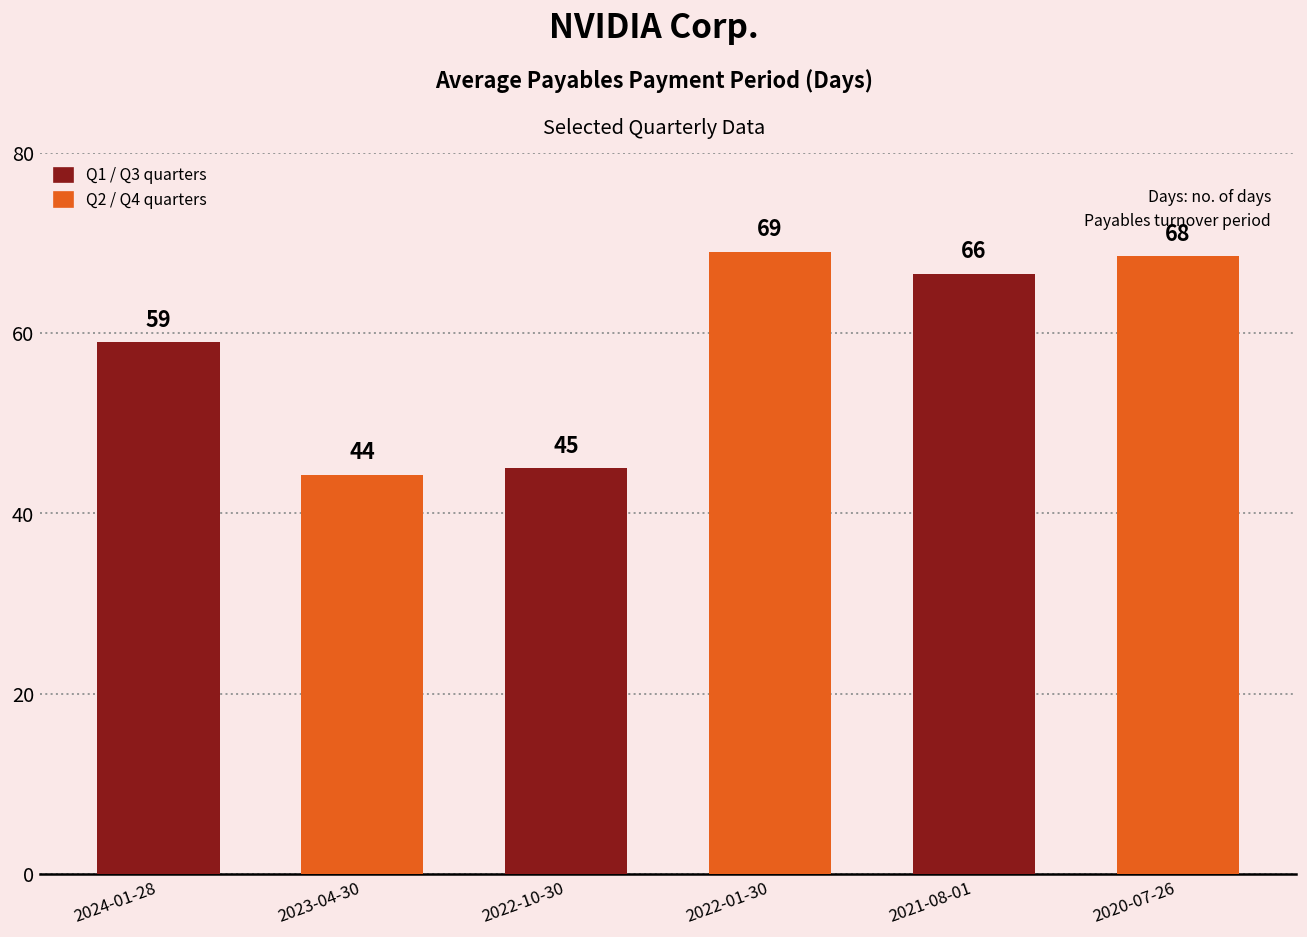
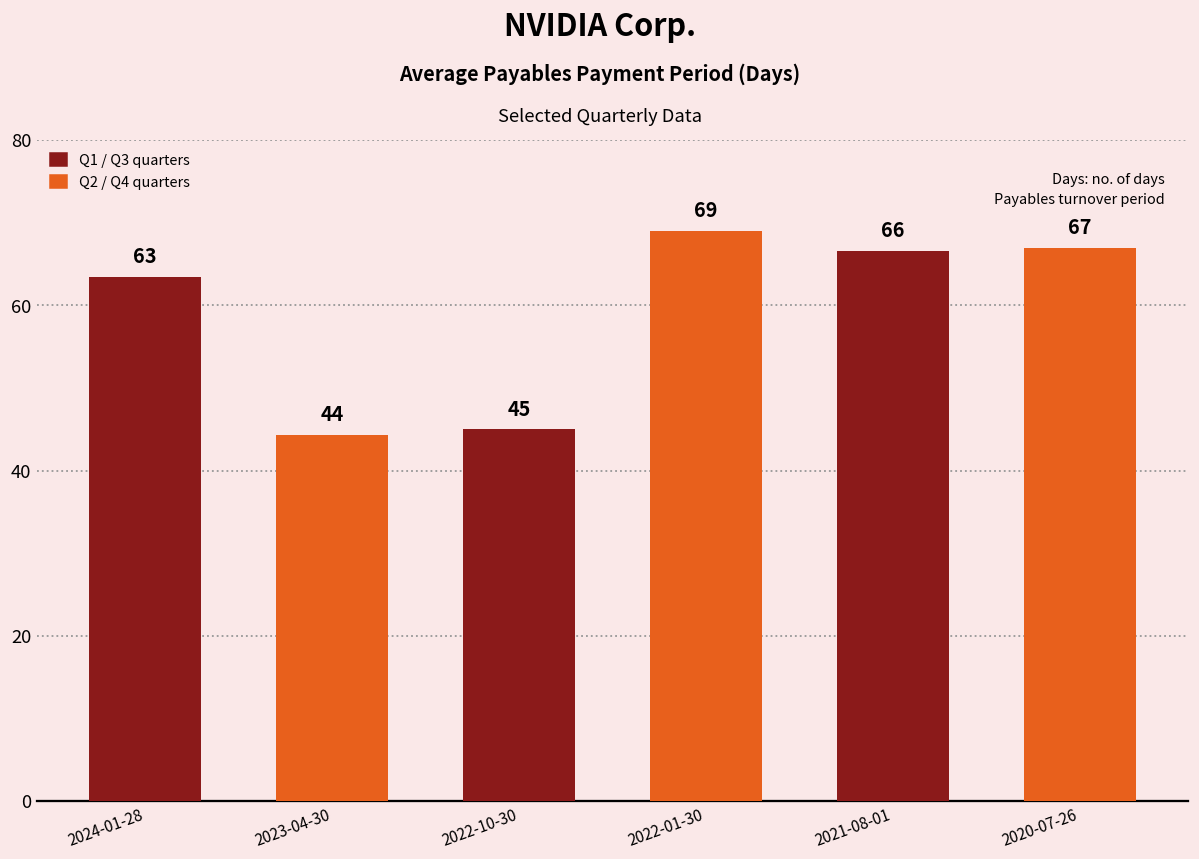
2024-01-28: 59 -> 63
2020-07-26: 68 -> 67
